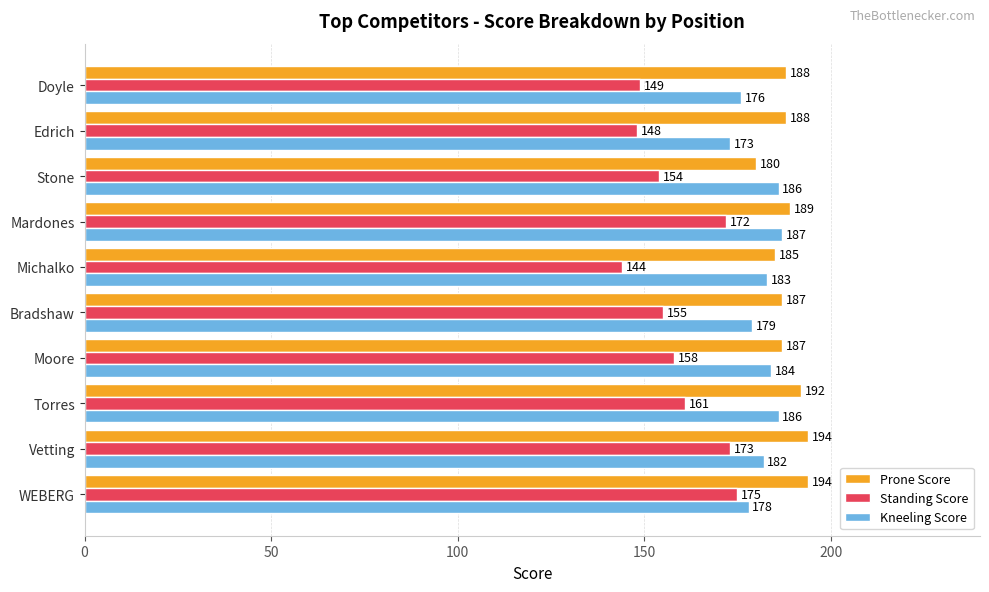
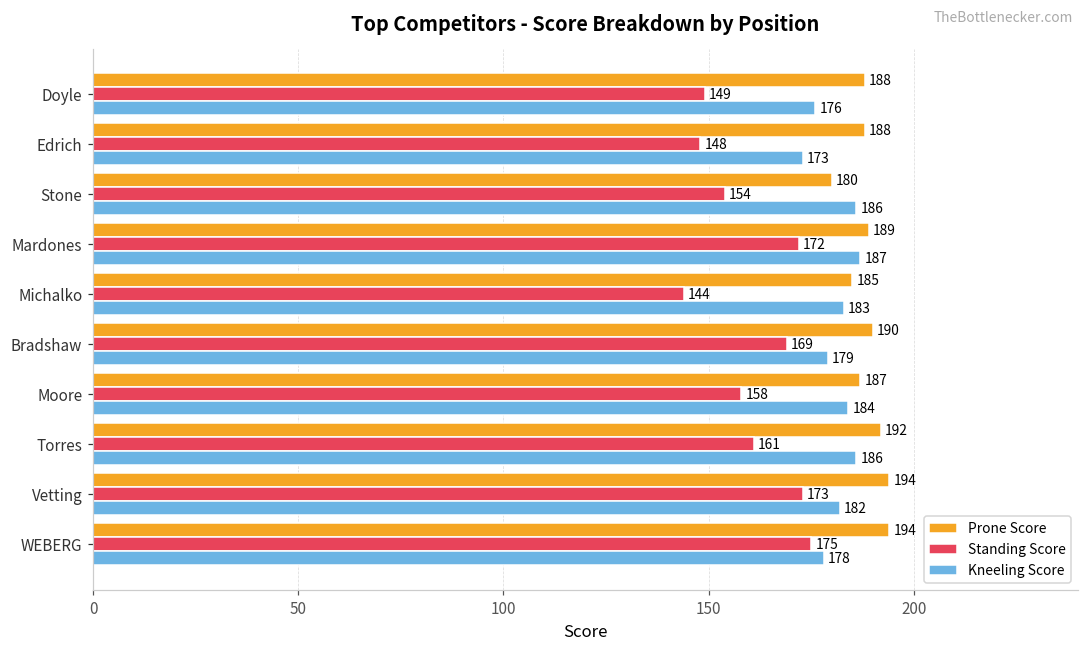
Prone Score, Bradshaw: 187 -> 190
Standing Score, Bradshaw: 155 -> 169
